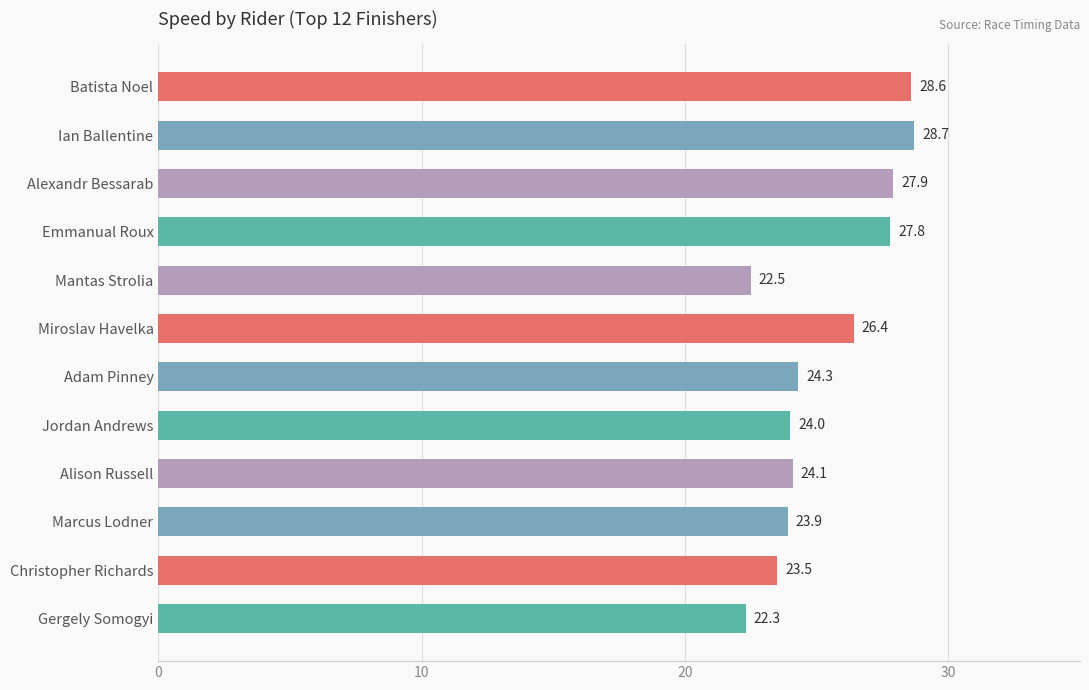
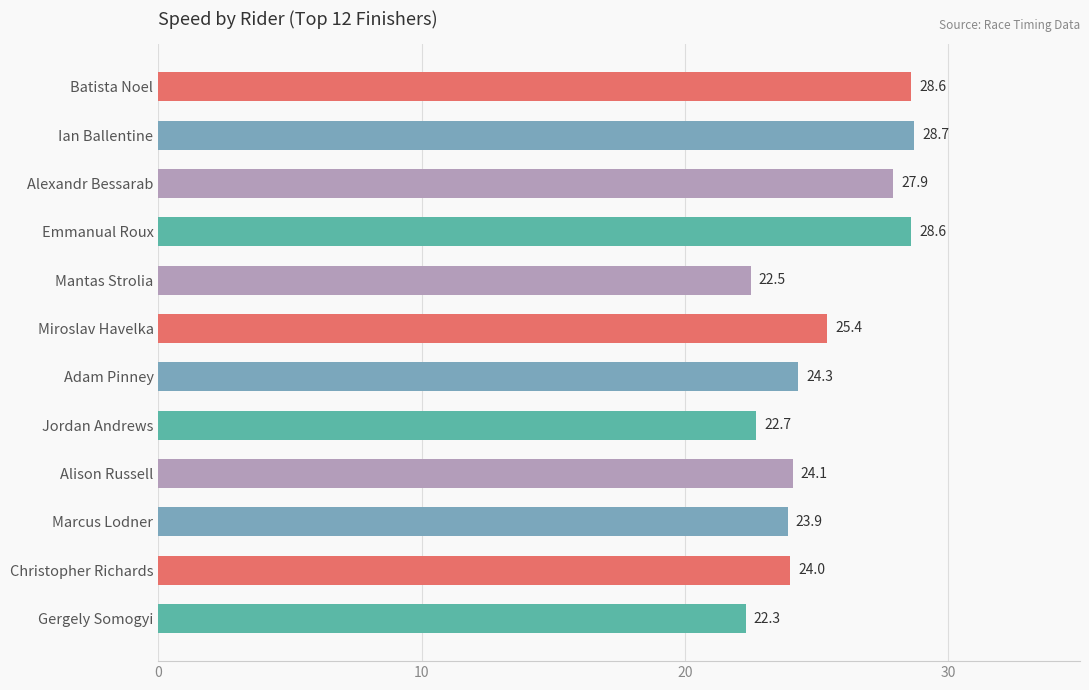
Emmanual Roux: 27.8 -> 28.6
Miroslav Havelka: 26.4 -> 25.4
Jordan Andrews: 24.0 -> 22.7
Christopher Richards: 23.5 -> 24.0
